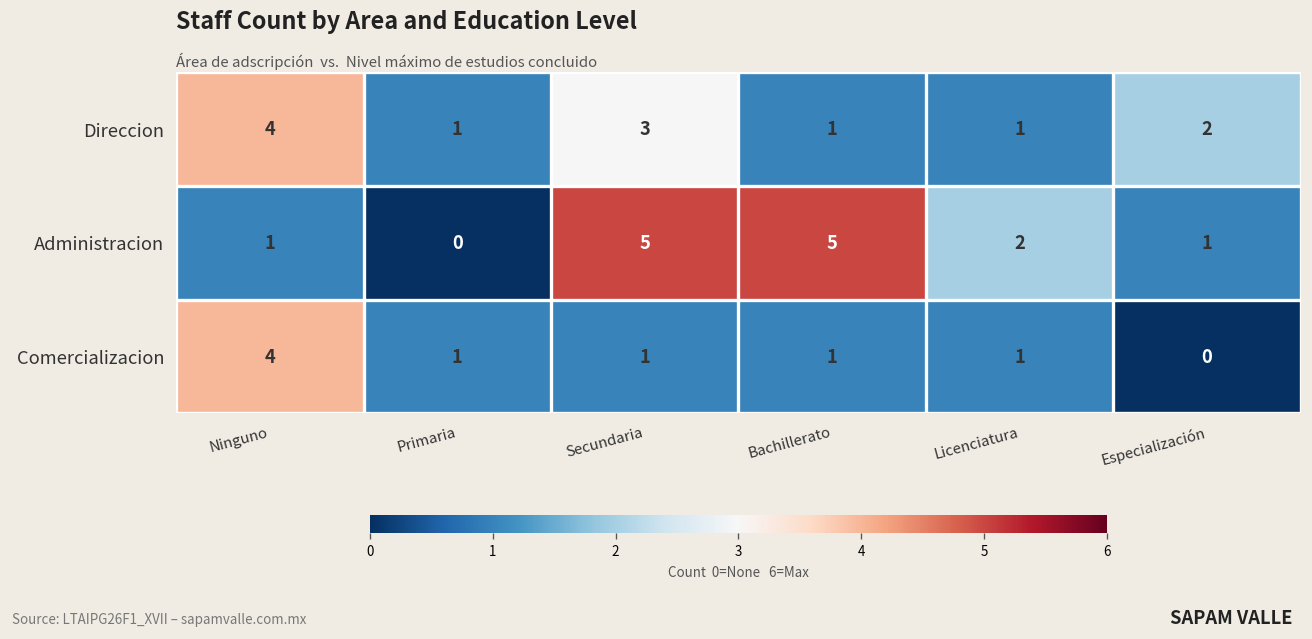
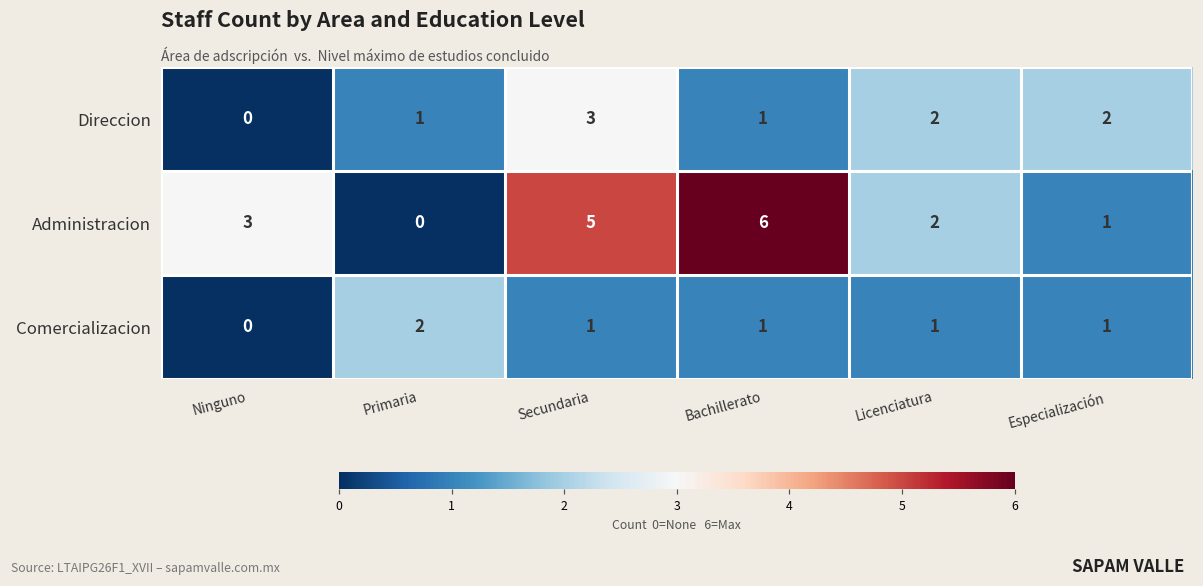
Direccion, Ninguno: 4 -> 0
Direccion, Licenciatura: 1 -> 2
Administracion, Ninguno: 1 -> 3
Administracion, Bachillerato: 5 -> 6
Comercializacion, Ninguno: 4 -> 0
Comercializacion, Primaria: 1 -> 2
Comercializacion, Especialización: 0 -> 1
